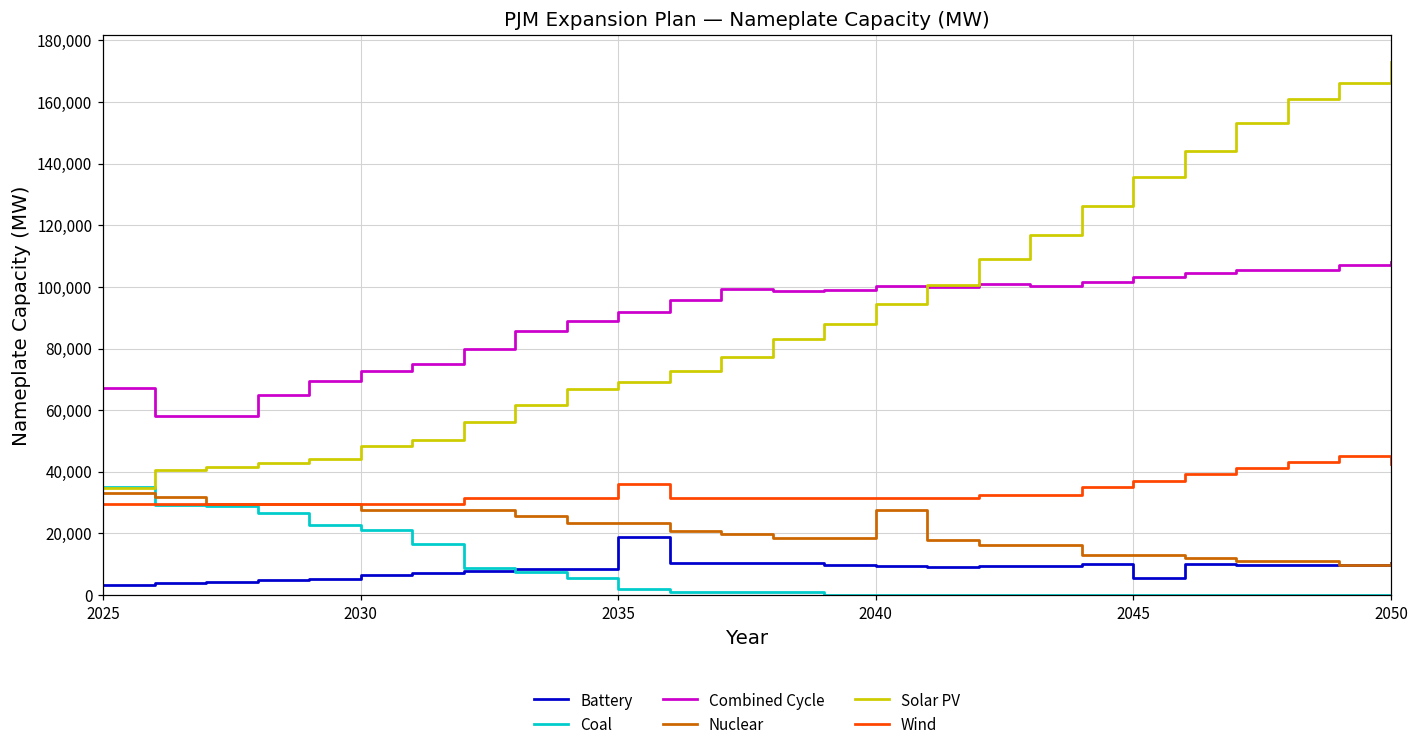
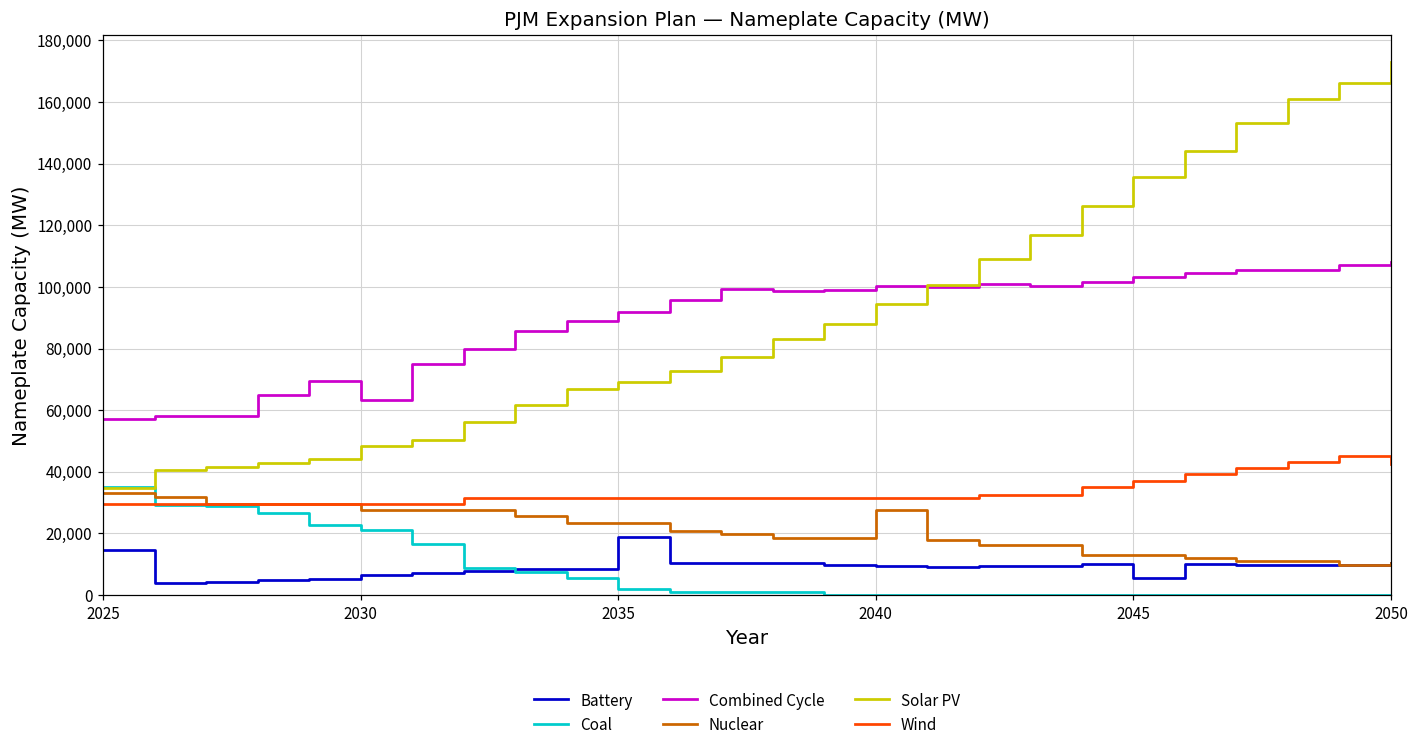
Battery, 2025: 3,000 -> 15,000
Combined Cycle, 2025: 67,000 -> 57,000
Combined Cycle, 2030: 73,000 -> 63,000
Wind, 2035: 36,000 -> 32,000
